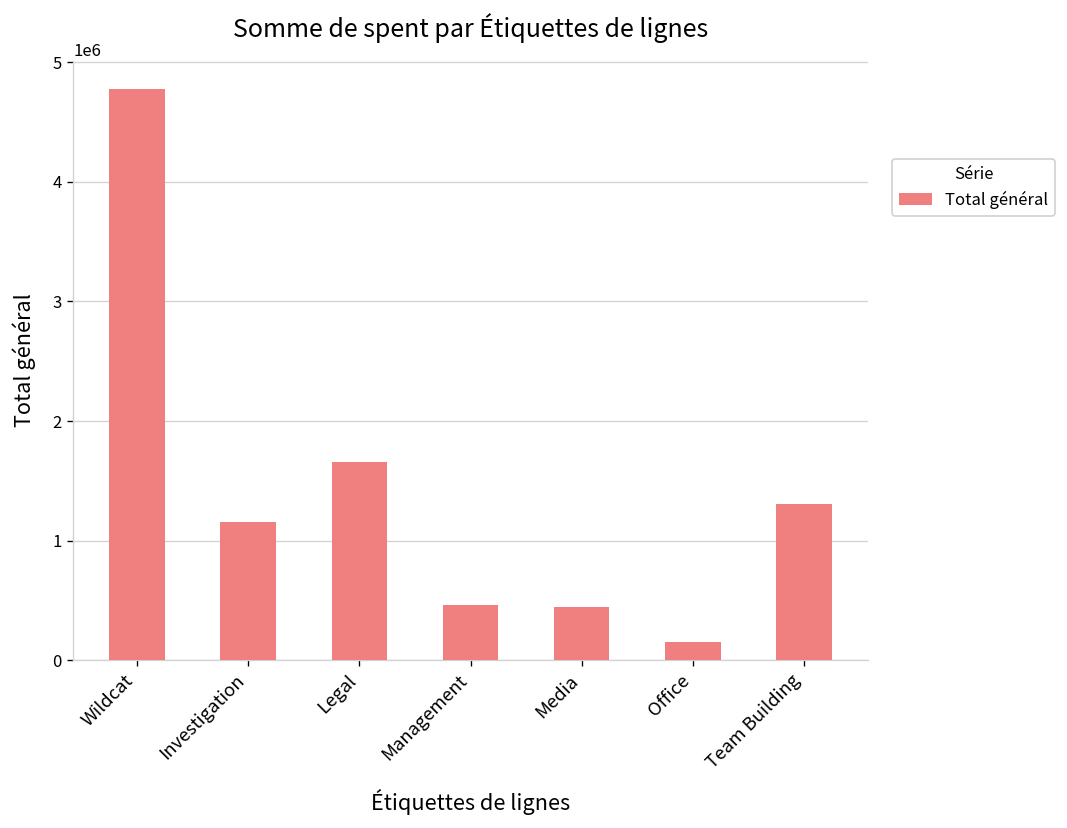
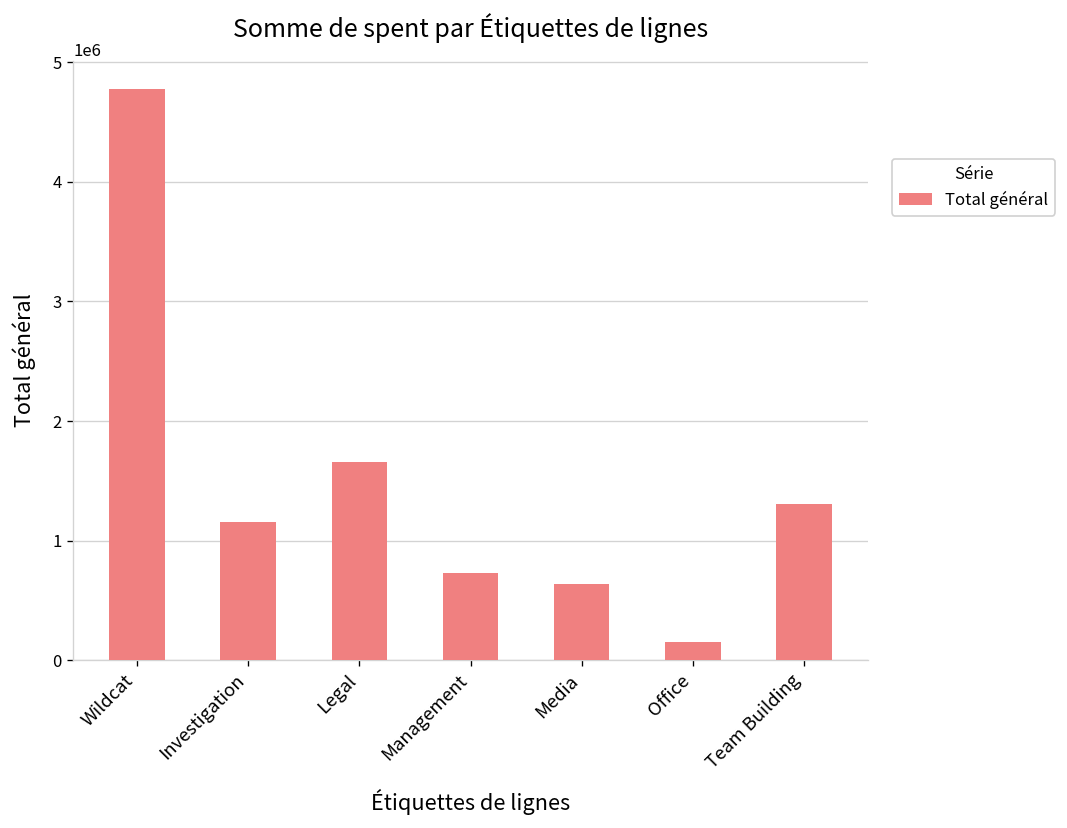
Management: 500000 -> 700000
Media: 400000 -> 600000
